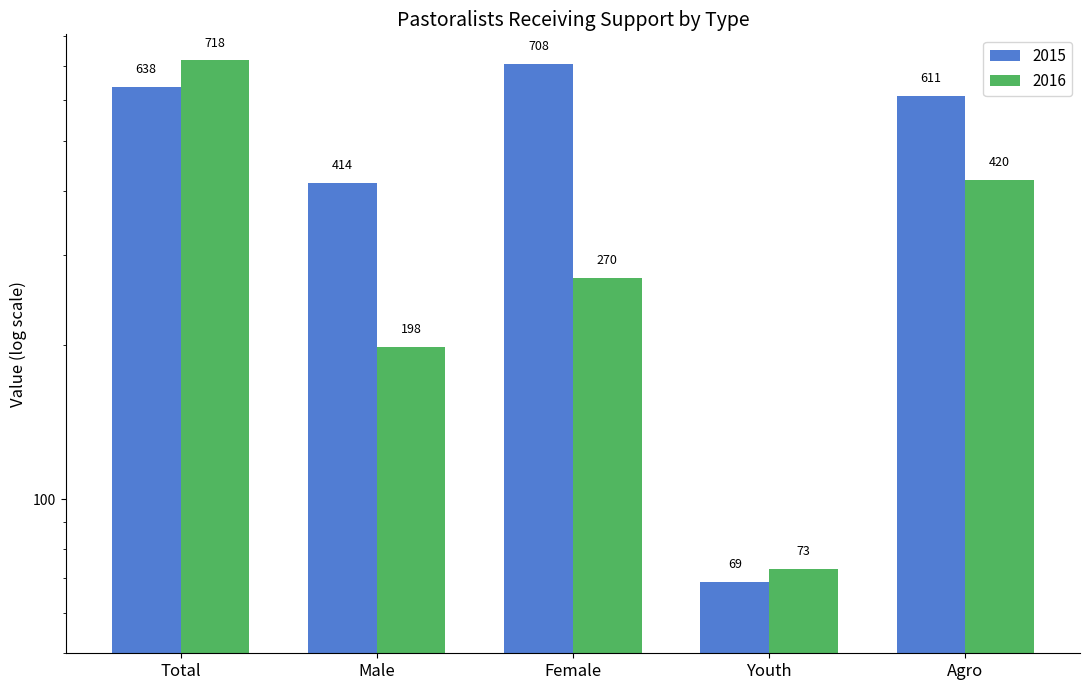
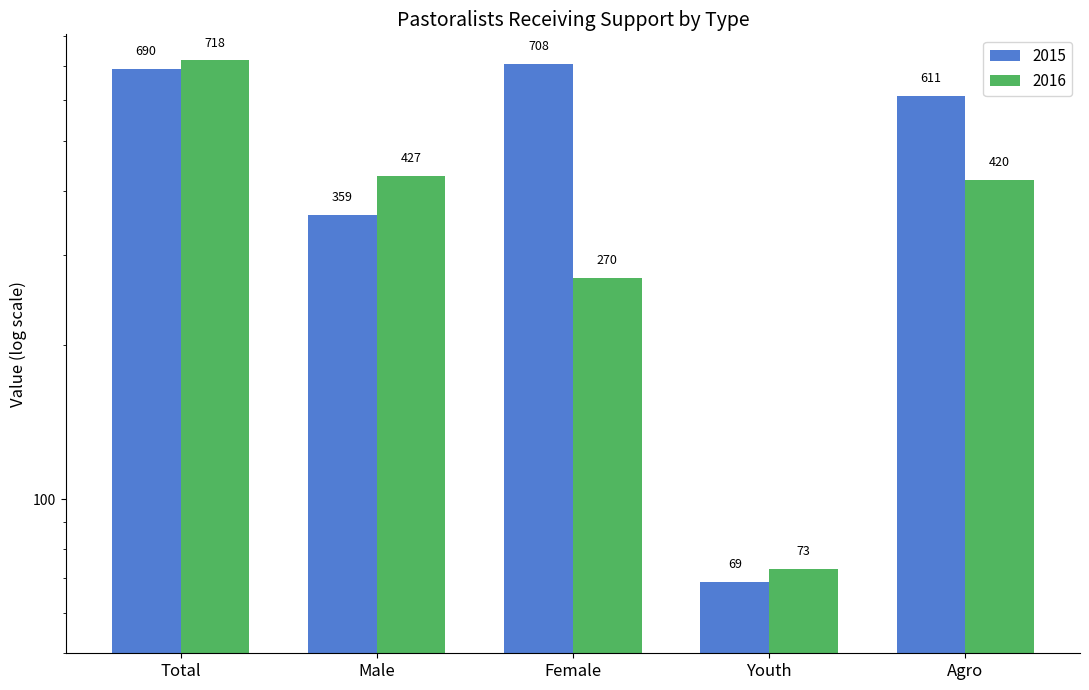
2015, Total: 638 -> 690
2015, Male: 414 -> 359
2016, Male: 198 -> 427
